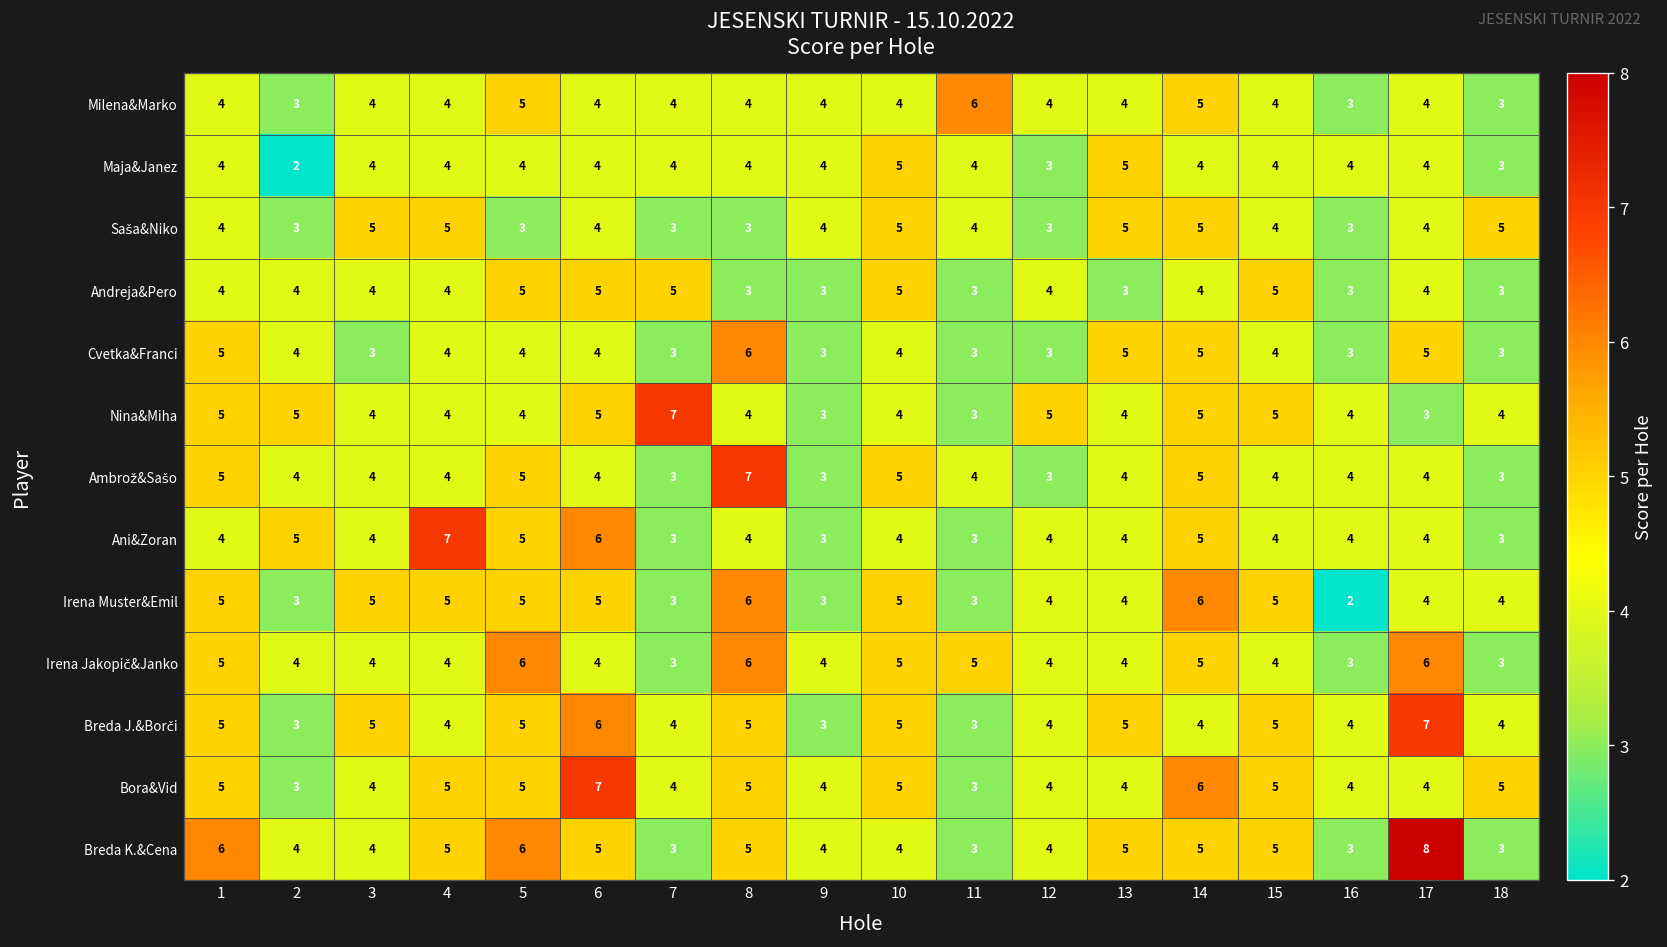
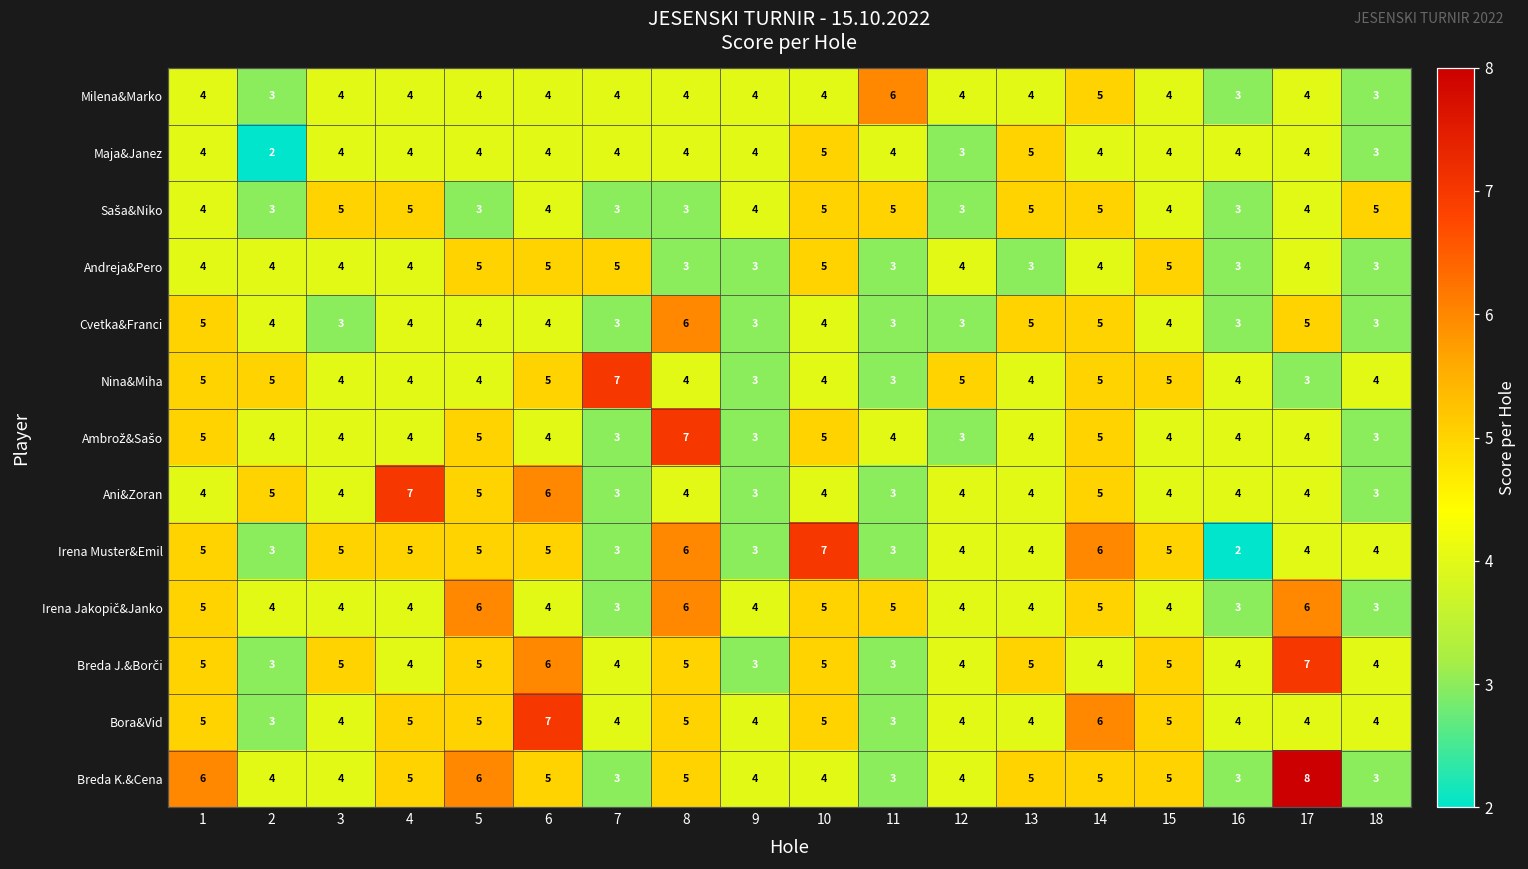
Milena&Marko, 5: 5 -> 4
Saša&Niko, 11: 4 -> 5
Irena Muster&Emil, 10: 5 -> 7
Bora&Vid, 18: 5 -> 4
